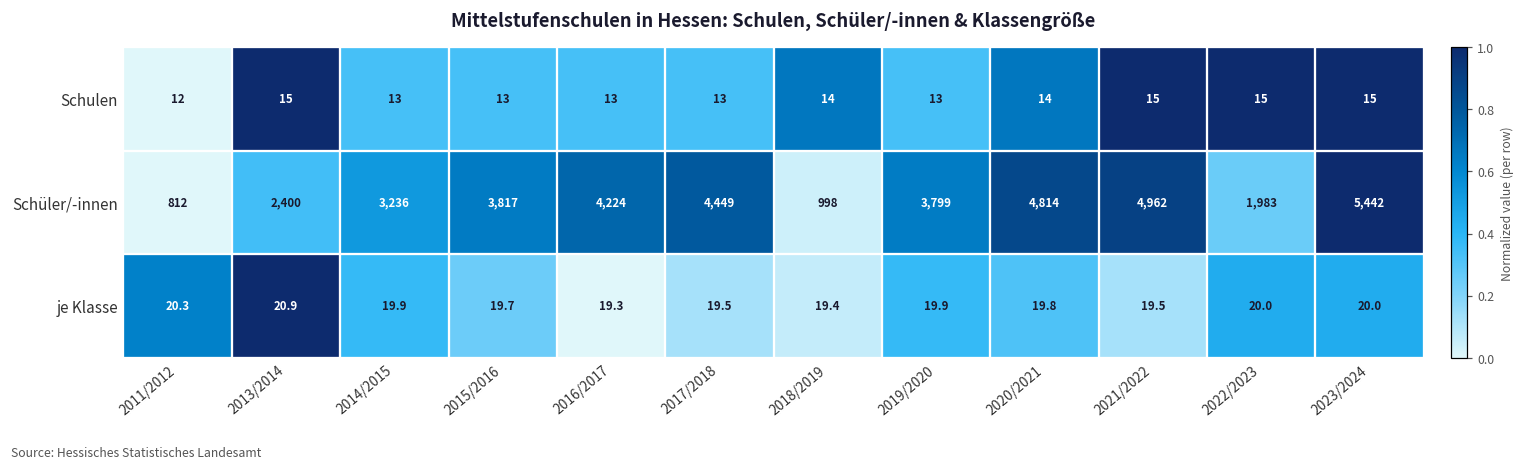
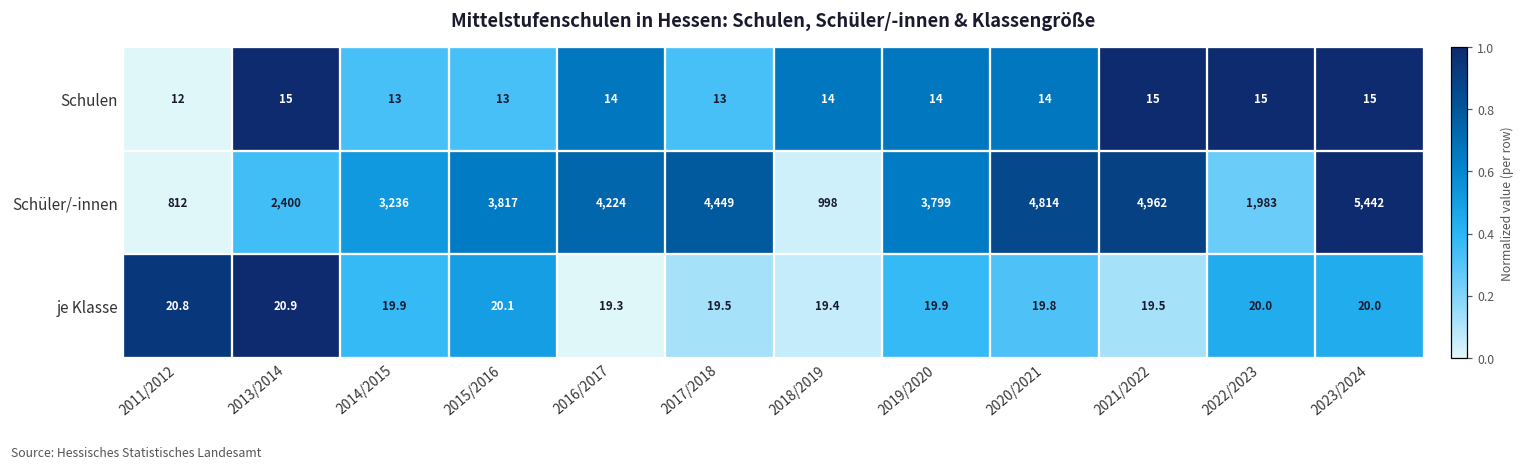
Schulen, 2016/2017: 13 -> 14
Schulen, 2019/2020: 13 -> 14
je Klasse, 2011/2012: 20.3 -> 20.8
je Klasse, 2015/2016: 19.7 -> 20.1
